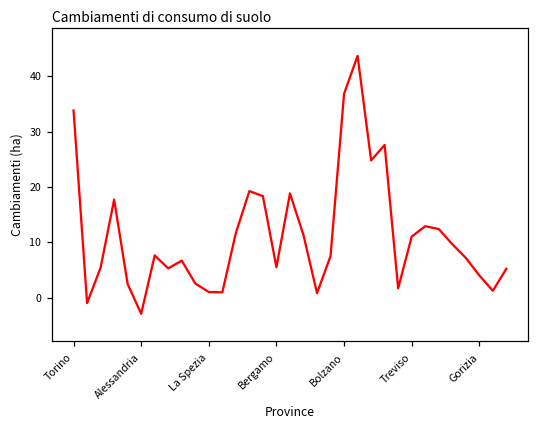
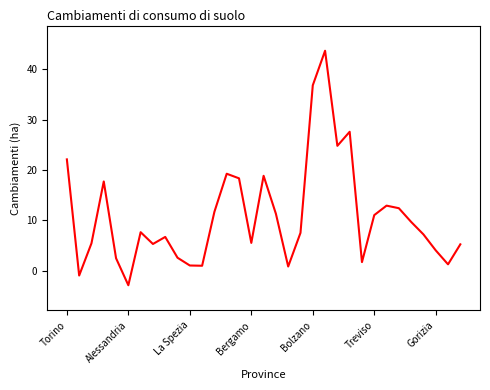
Torino: 34 -> 22
